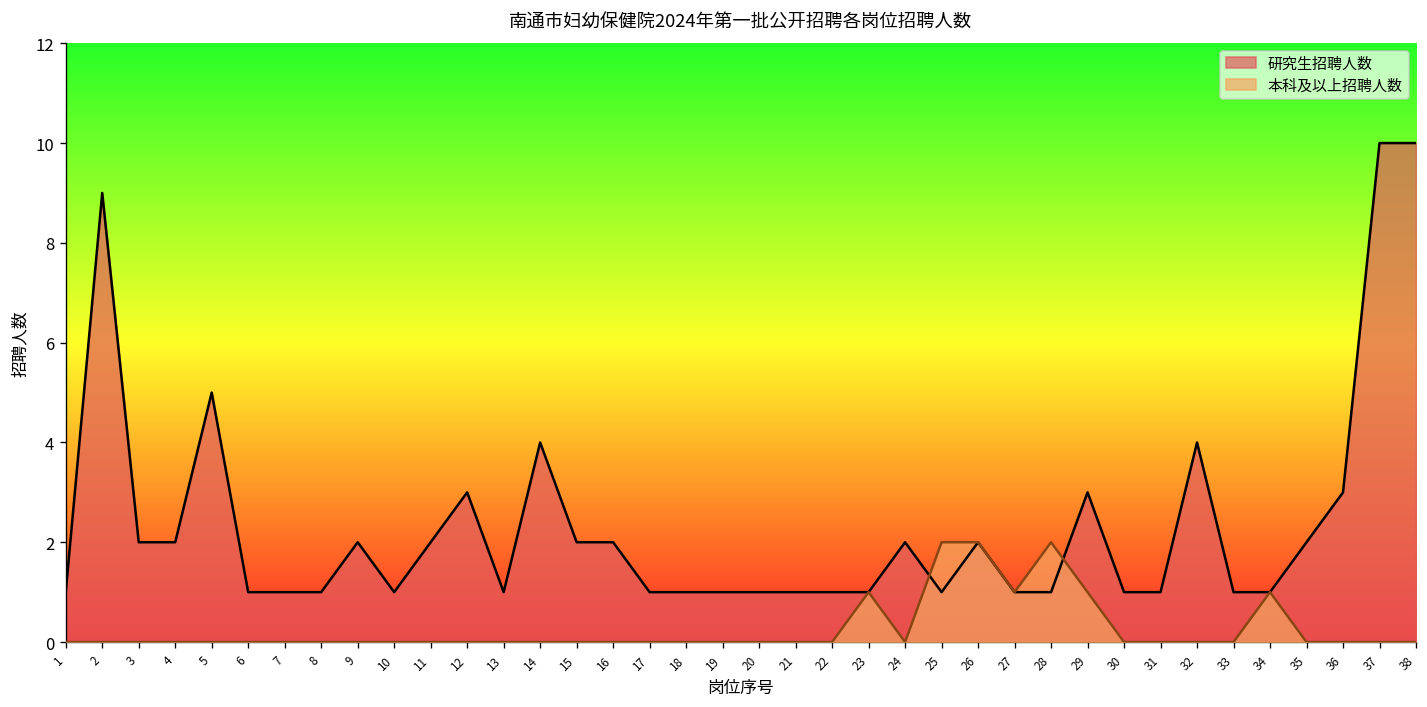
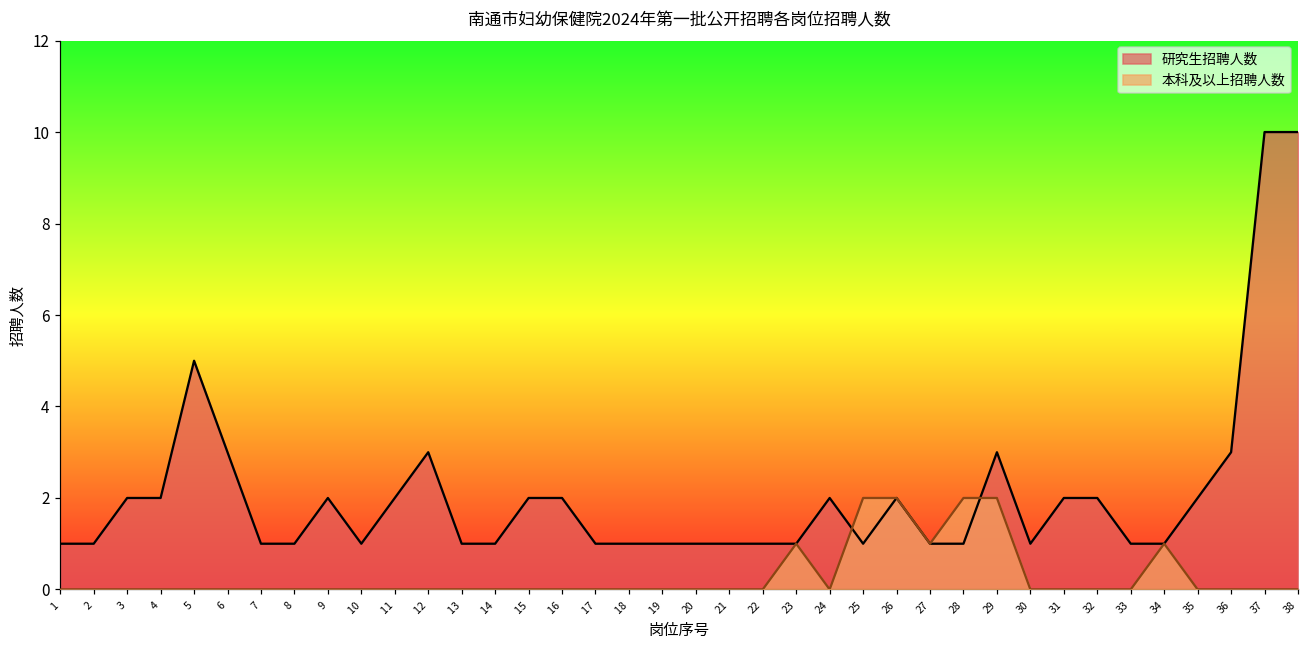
研究生招聘人数, 2: 9 -> 1
研究生招聘人数, 6: 1 -> 3
研究生招聘人数, 14: 4 -> 1
本科及以上招聘人数, 29: 1 -> 2
研究生招聘人数, 31: 1 -> 2
研究生招聘人数, 32: 4 -> 2
